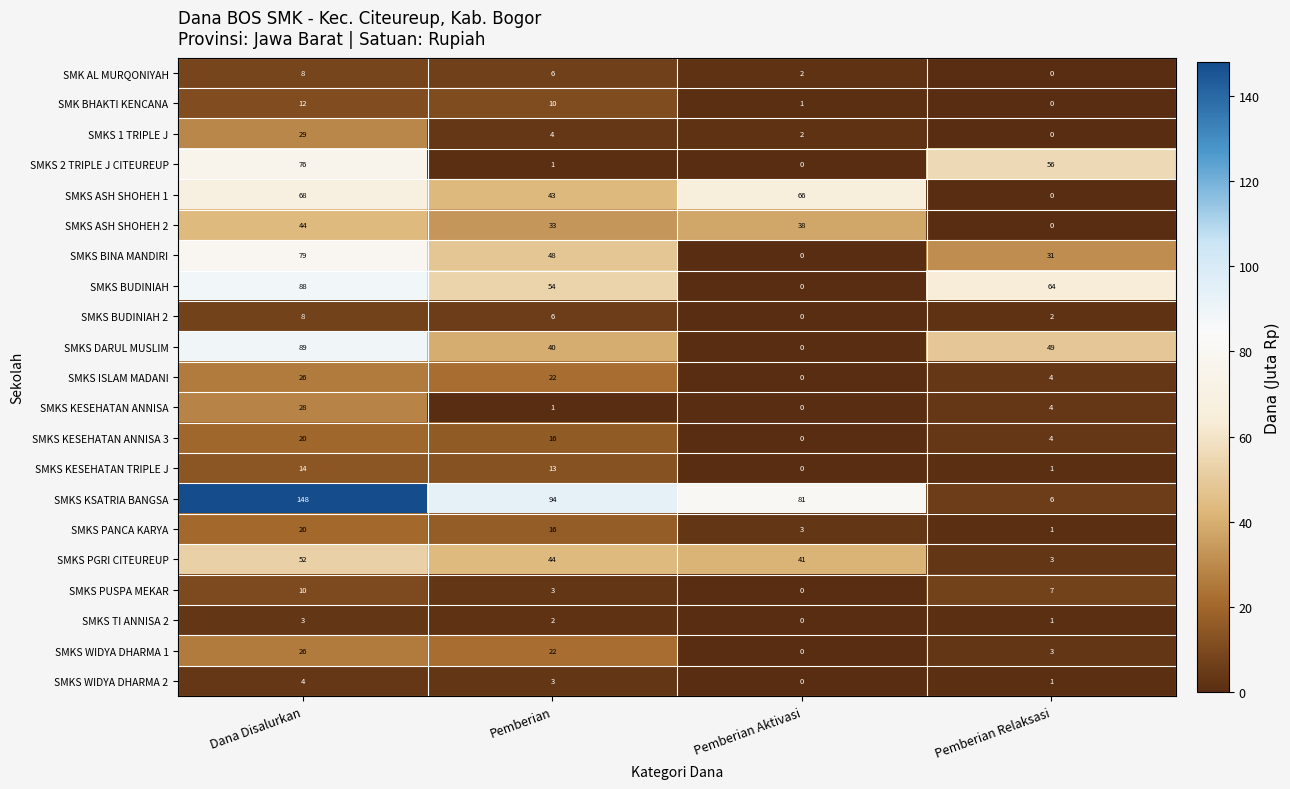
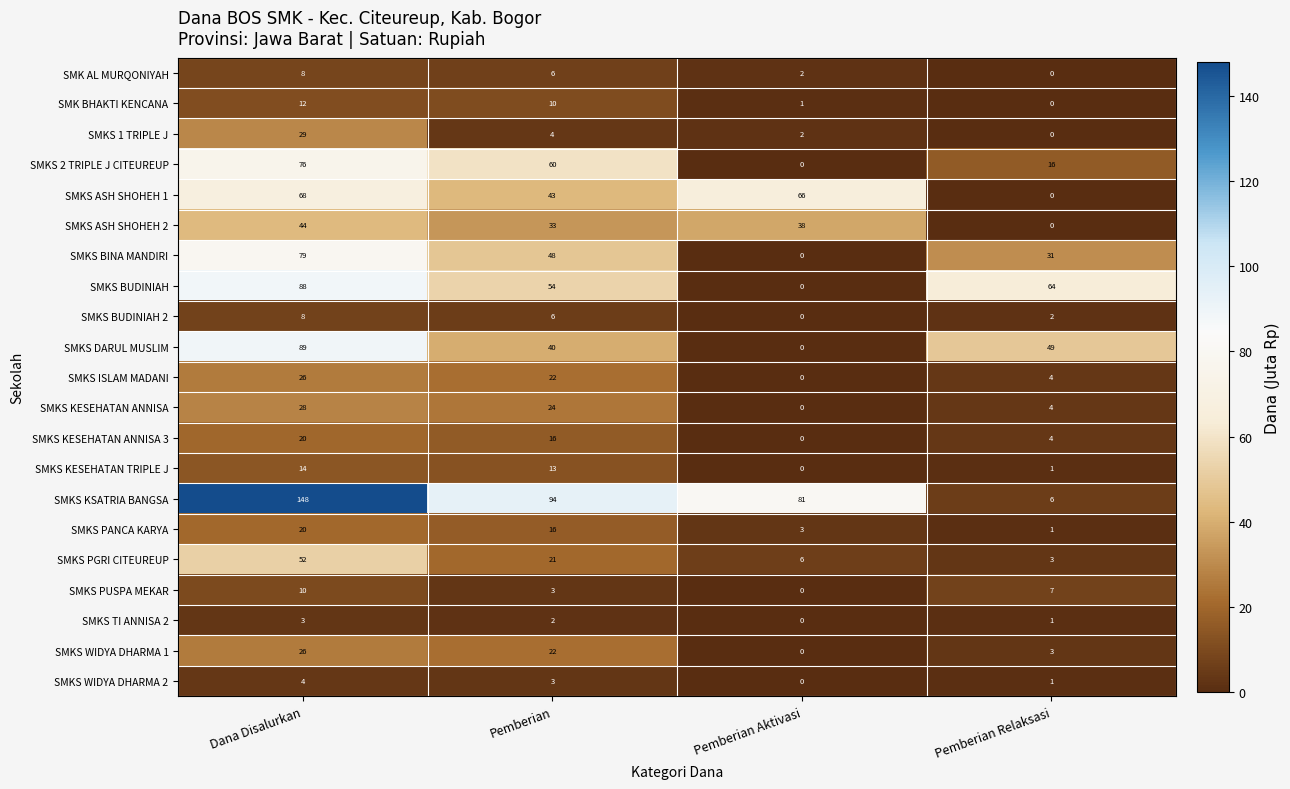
SMKS 2 TRIPLE J CITEUREUP, Pemberian: 1 -> 60
SMKS 2 TRIPLE J CITEUREUP, Pemberian Relaksasi: 56 -> 16
SMKS KESEHATAN ANNISA, Pemberian: 1 -> 24
SMKS PGRI CITEUREUP, Pemberian: 44 -> 21
SMKS PGRI CITEUREUP, Pemberian Aktivasi: 41 -> 6
